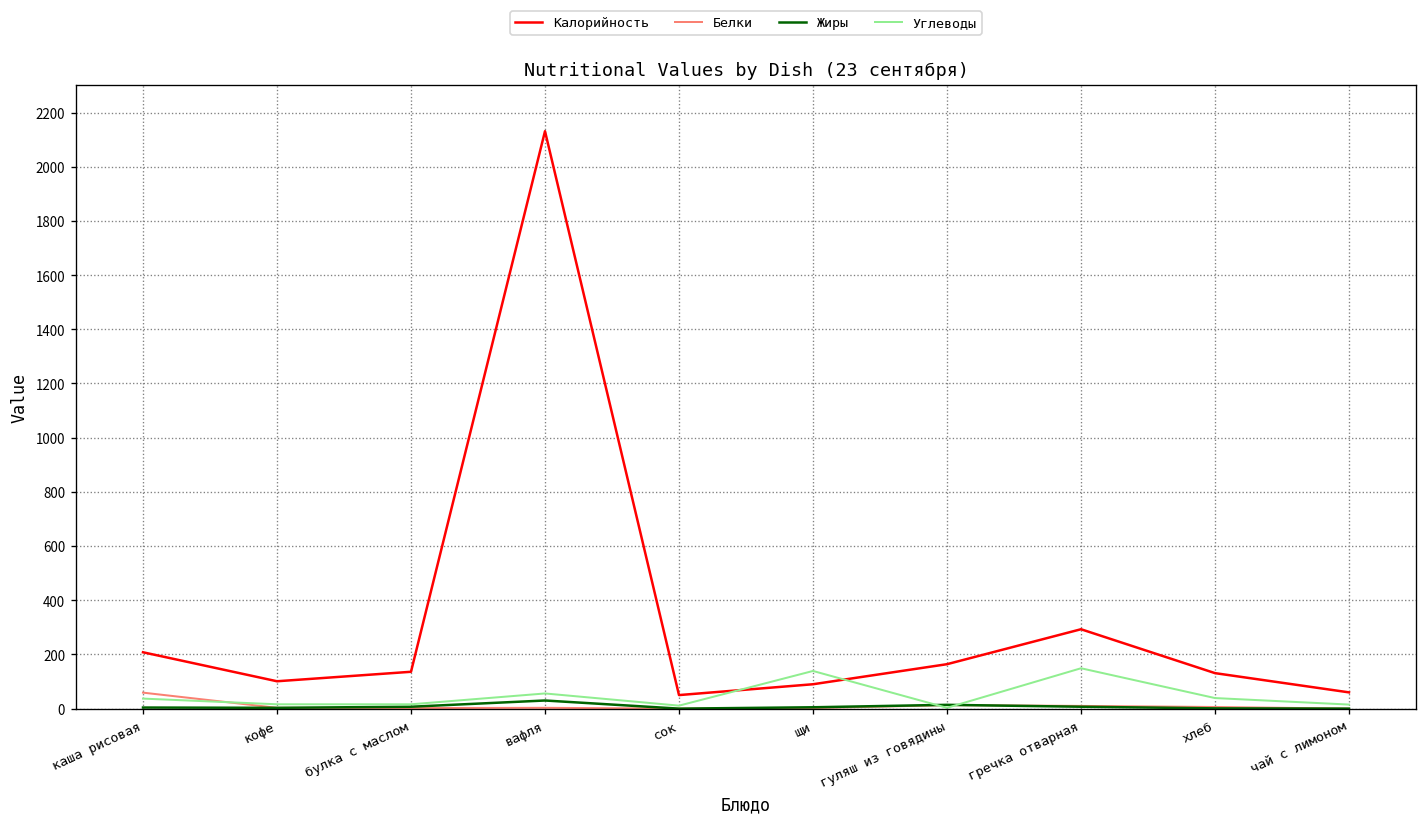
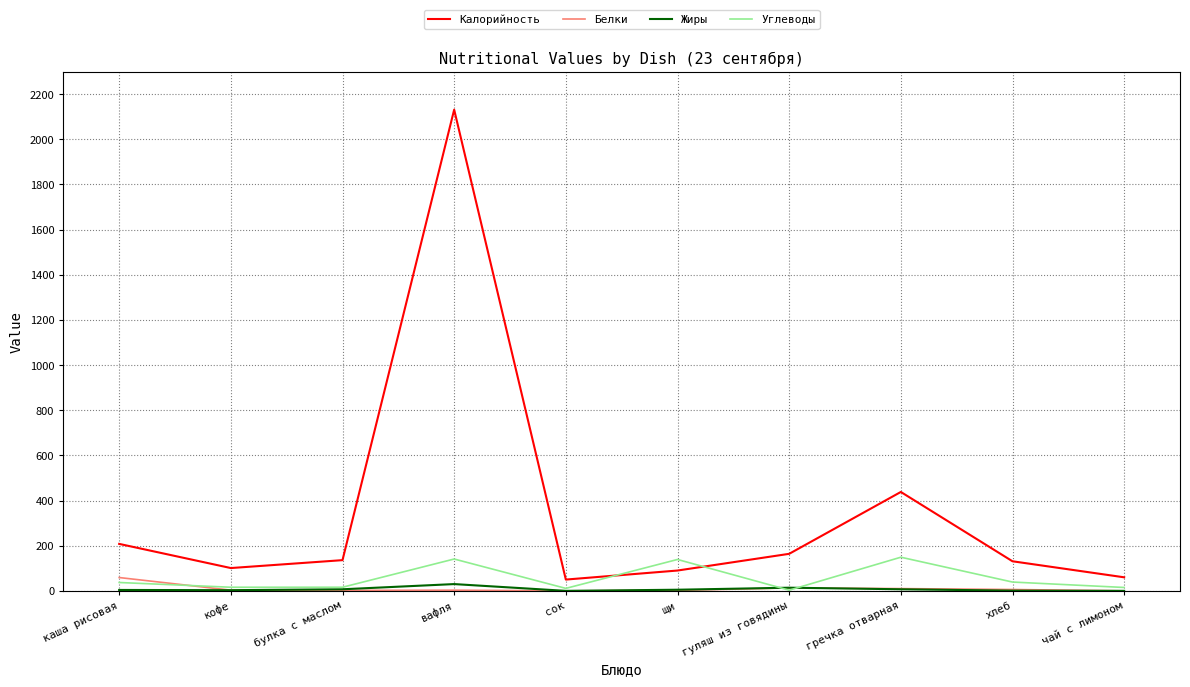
Углеводы, вафля: 60 -> 140
Калорийность, гречка отварная: 290 -> 440
